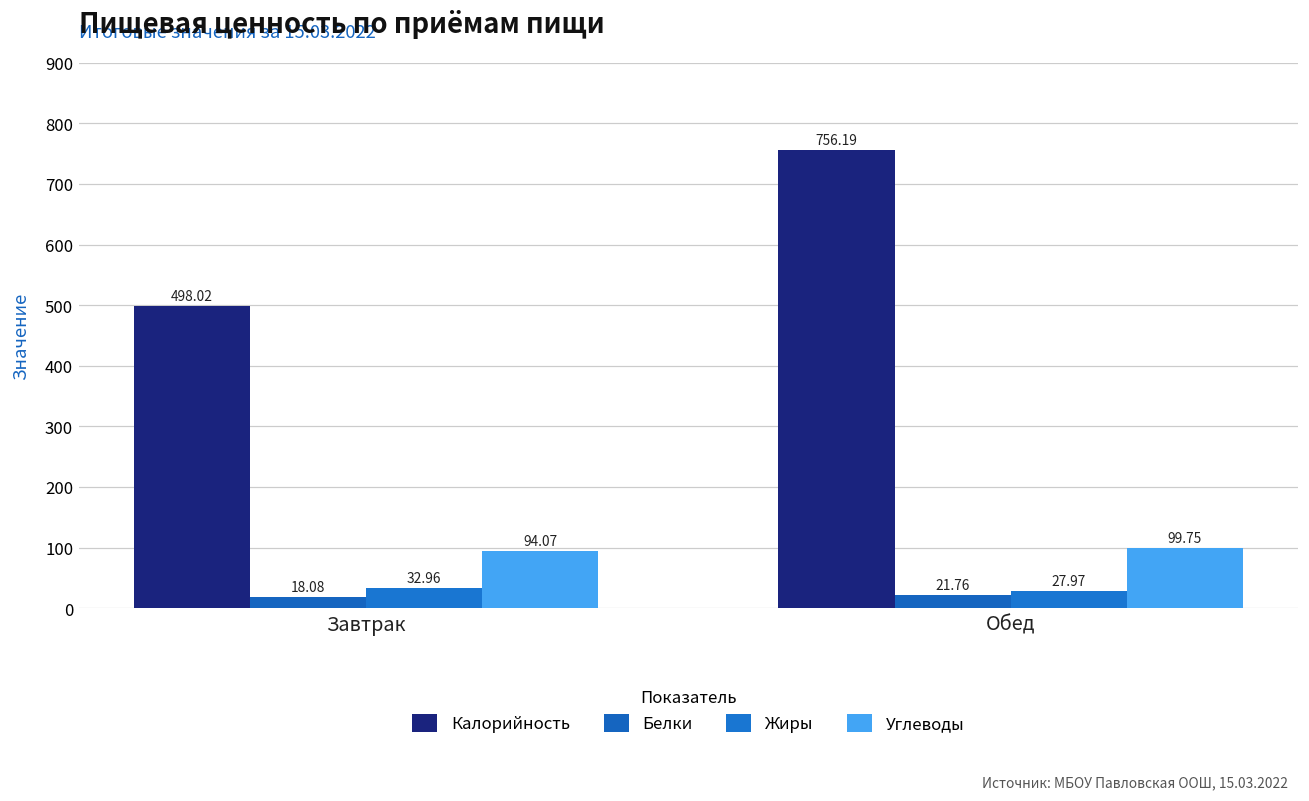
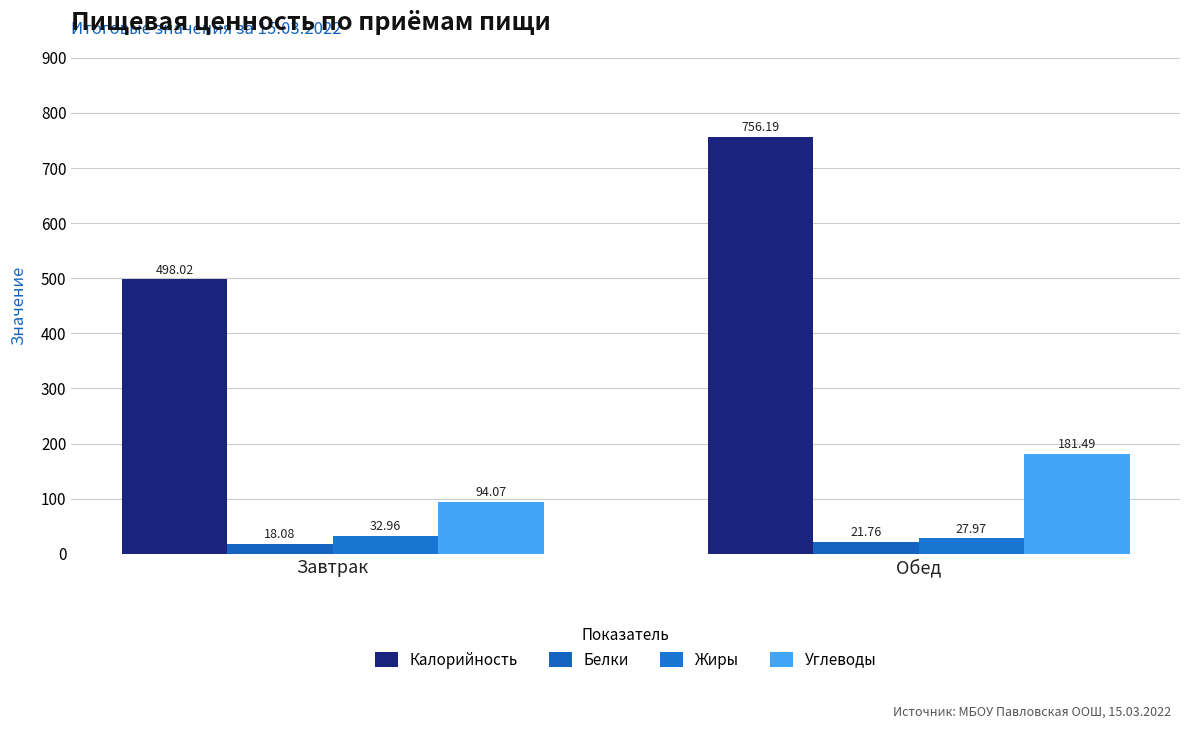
Углеводы, Обед: 99.75 -> 181.49
